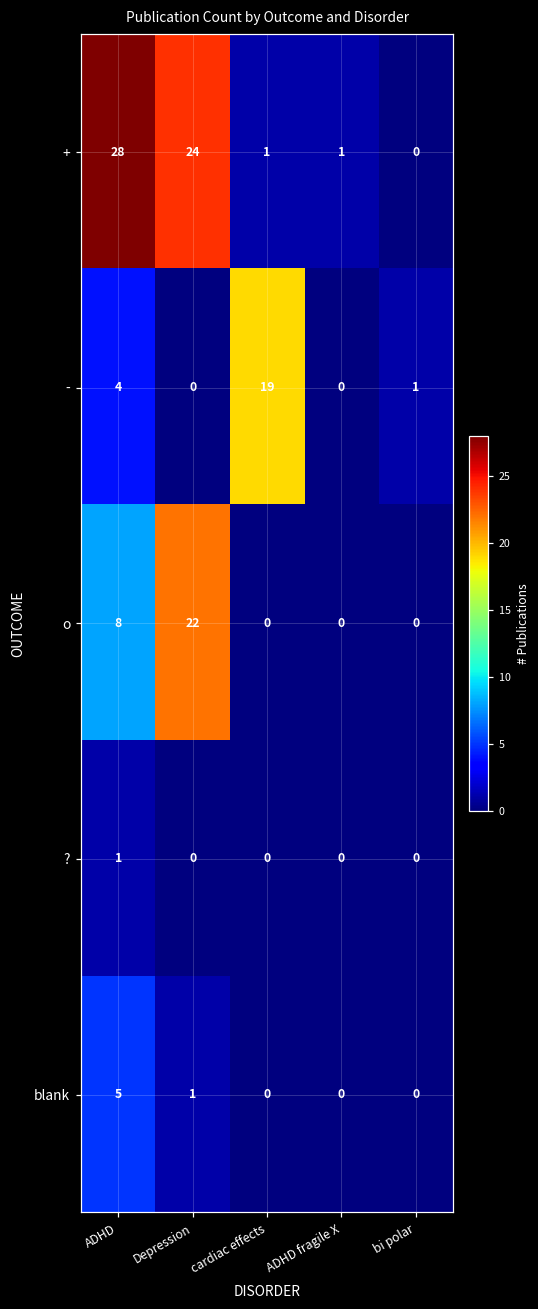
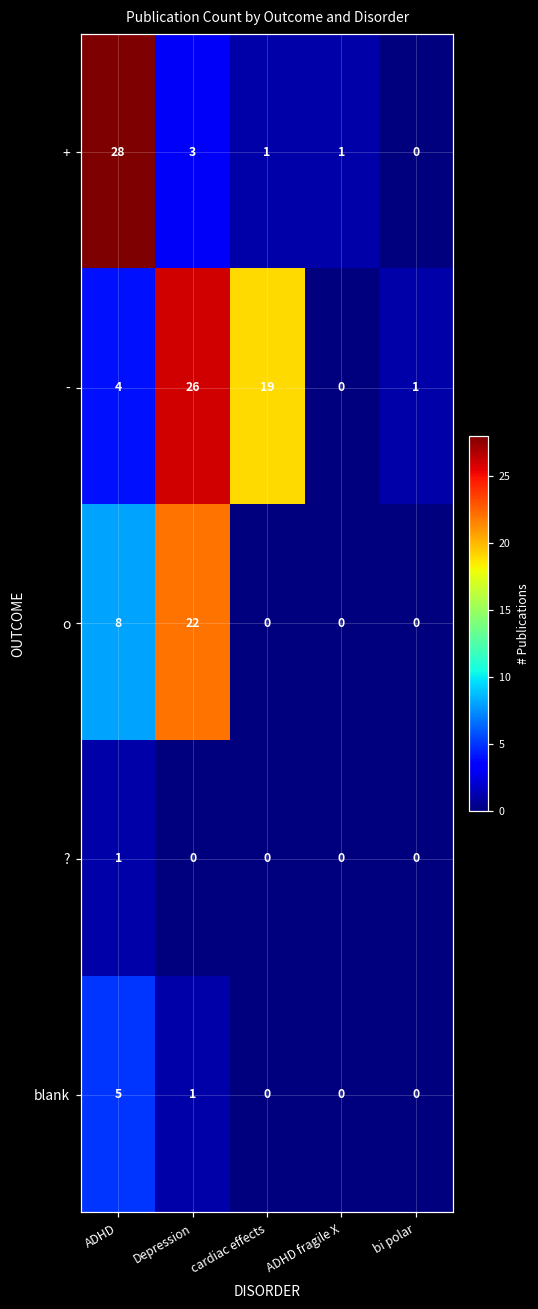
+, Depression: 24 -> 3
-, Depression: 0 -> 26
